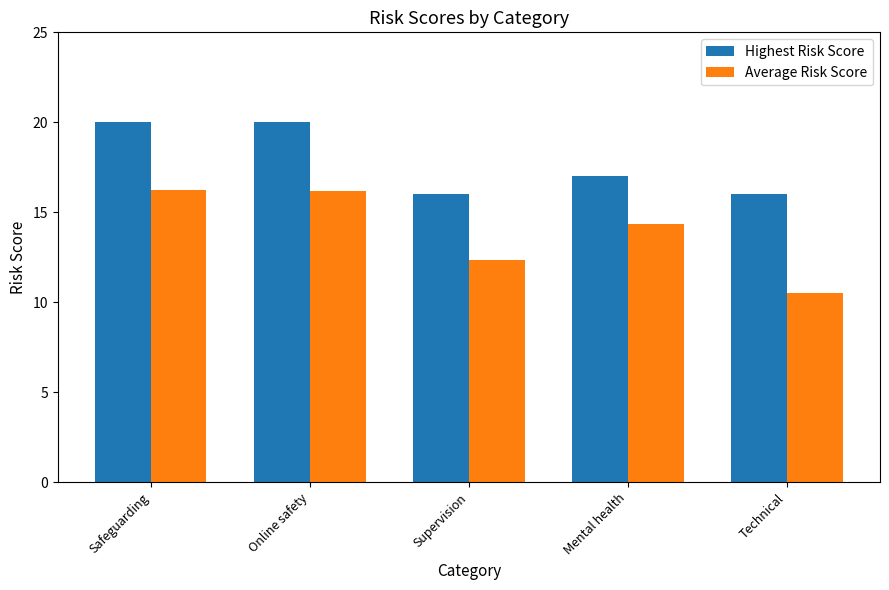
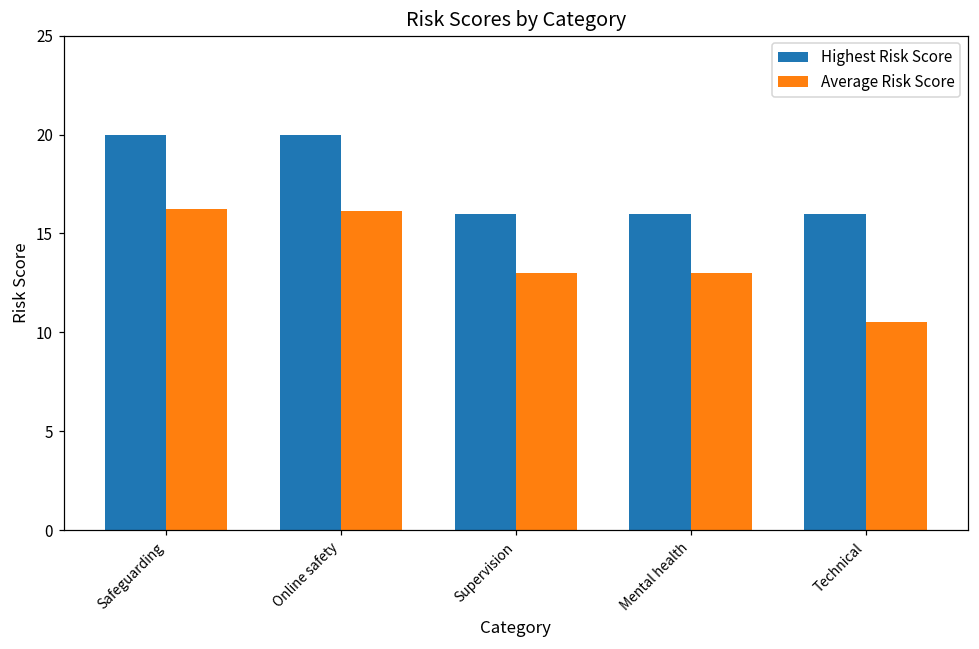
Average Risk Score, Supervision: 12.3 -> 13.0
Highest Risk Score, Mental health: 17 -> 16
Average Risk Score, Mental health: 14.3 -> 13.0
